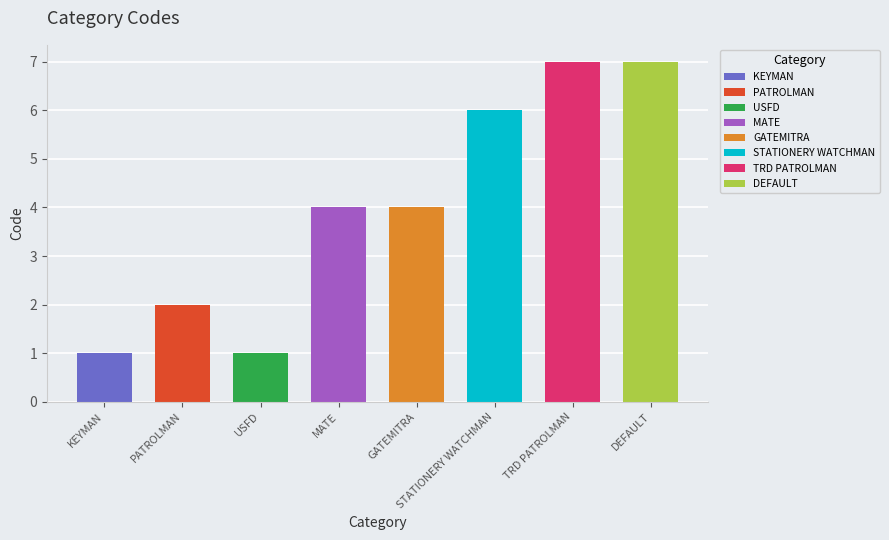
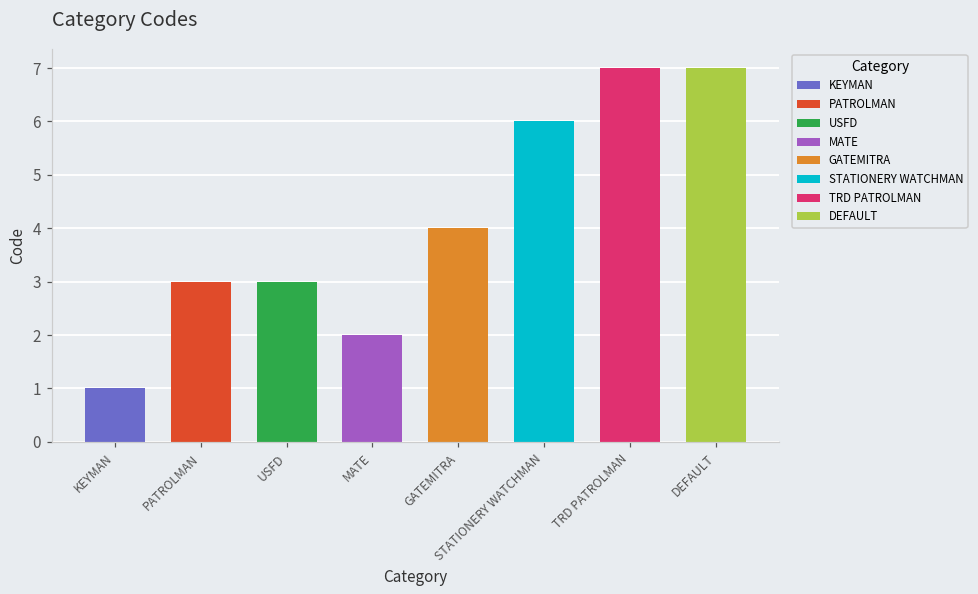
PATROLMAN: 2 -> 3
USFD: 1 -> 3
MATE: 4 -> 2
